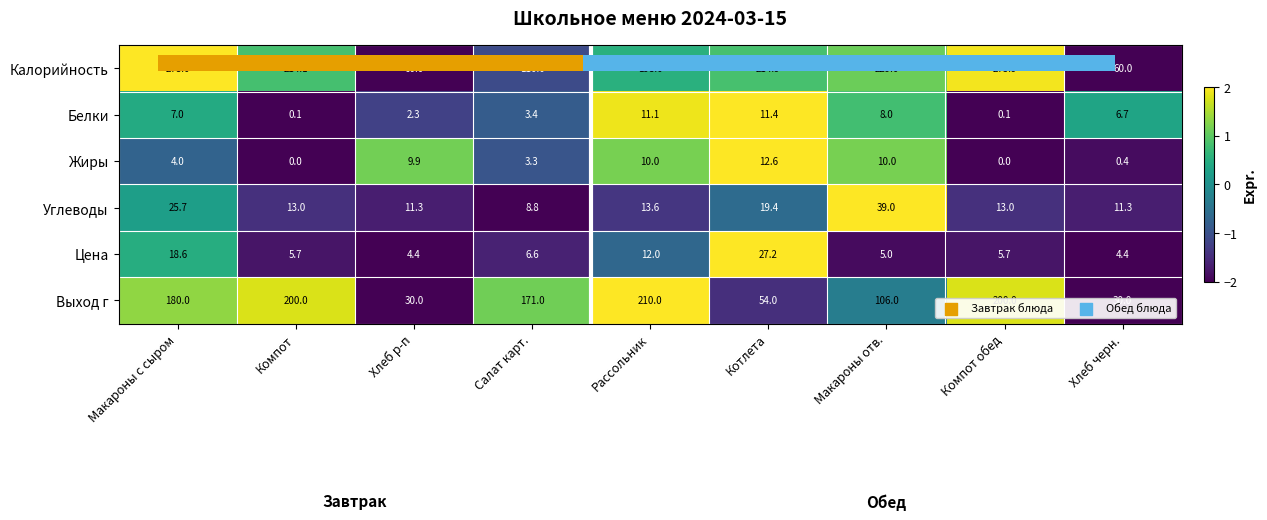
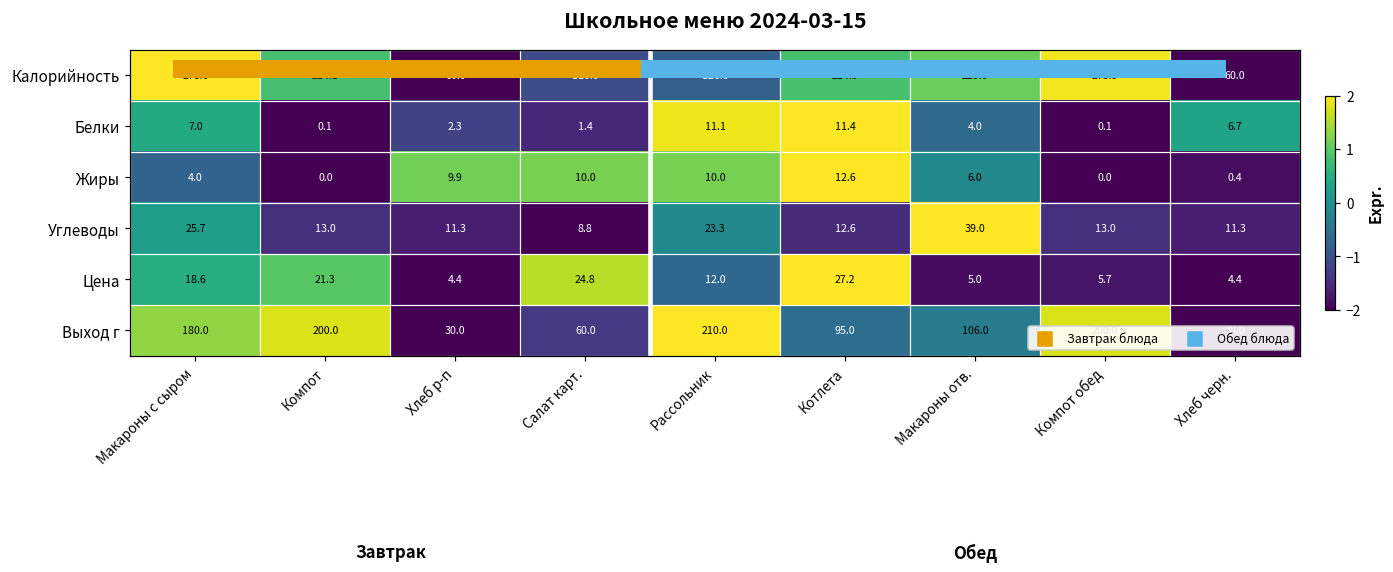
Школьное меню 2024-03-15, Калорийность, Рассольник: 198.0 -> 126.0
Школьное меню 2024-03-15, Белки, Салат карт.: 3.4 -> 1.4
Школьное меню 2024-03-15, Белки, Макароны отв.: 8.0 -> 4.0
Школьное меню 2024-03-15, Жиры, Салат карт.: 3.3 -> 10.0
Школьное меню 2024-03-15, Жиры, Макароны отв.: 10.0 -> 6.0
Школьное меню 2024-03-15, Углеводы, Рассольник: 13.6 -> 23.3
Школьное меню 2024-03-15, Углеводы, Котлета: 19.4 -> 12.6
Школьное меню 2024-03-15, Цена, Компот: 5.7 -> 21.3
Школьное меню 2024-03-15, Цена, Салат карт.: 6.6 -> 24.8
Школьное меню 2024-03-15, Выход г, Салат карт.: 171.0 -> 60.0
Школьное меню 2024-03-15, Выход г, Котлета: 54.0 -> 95.0
